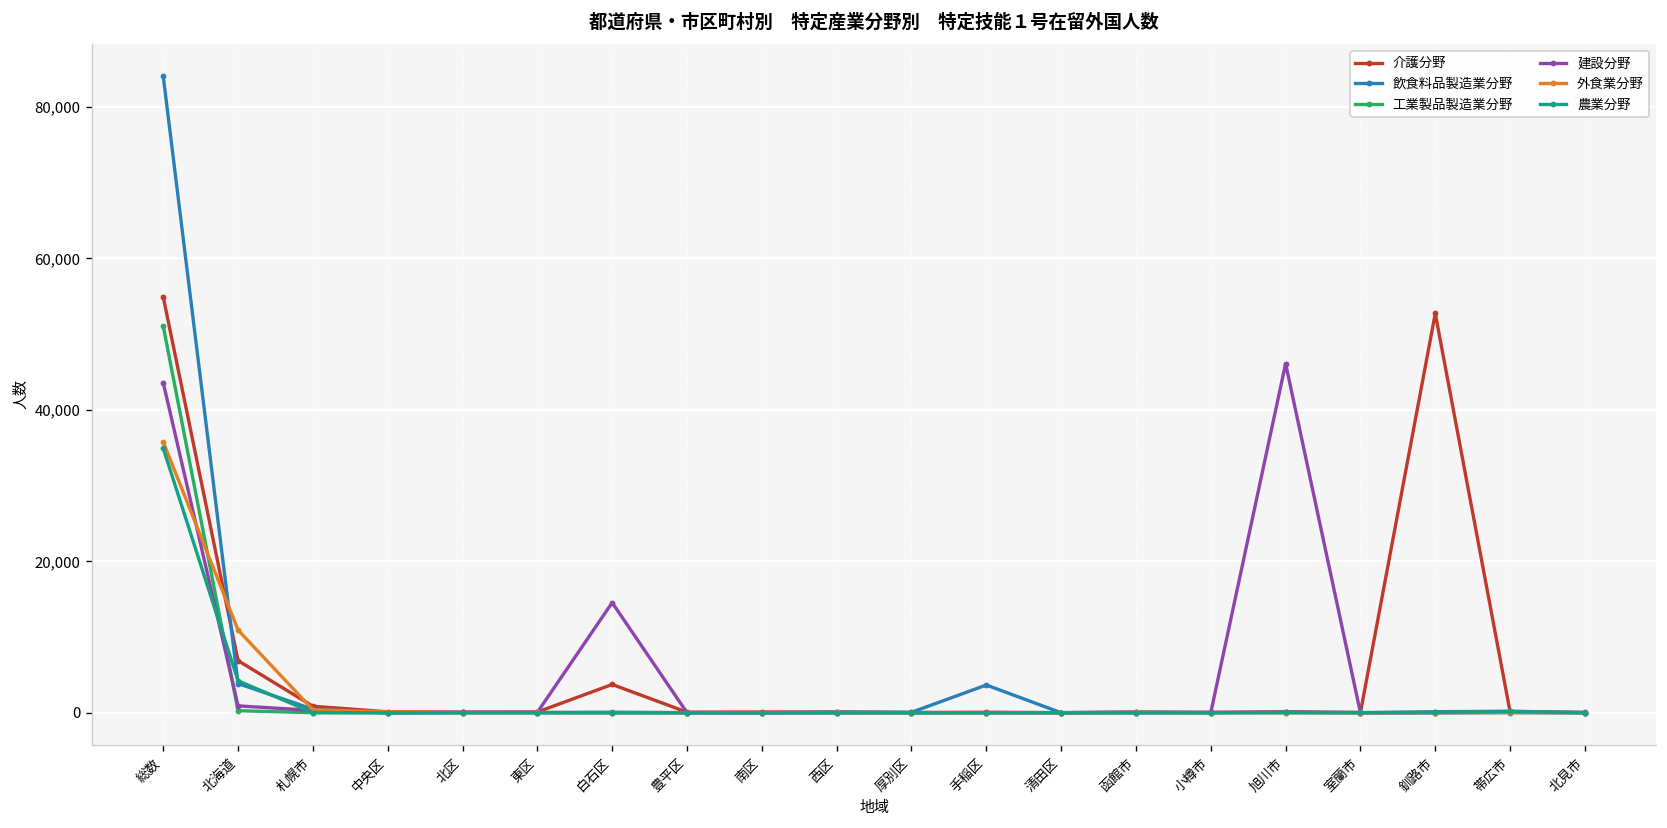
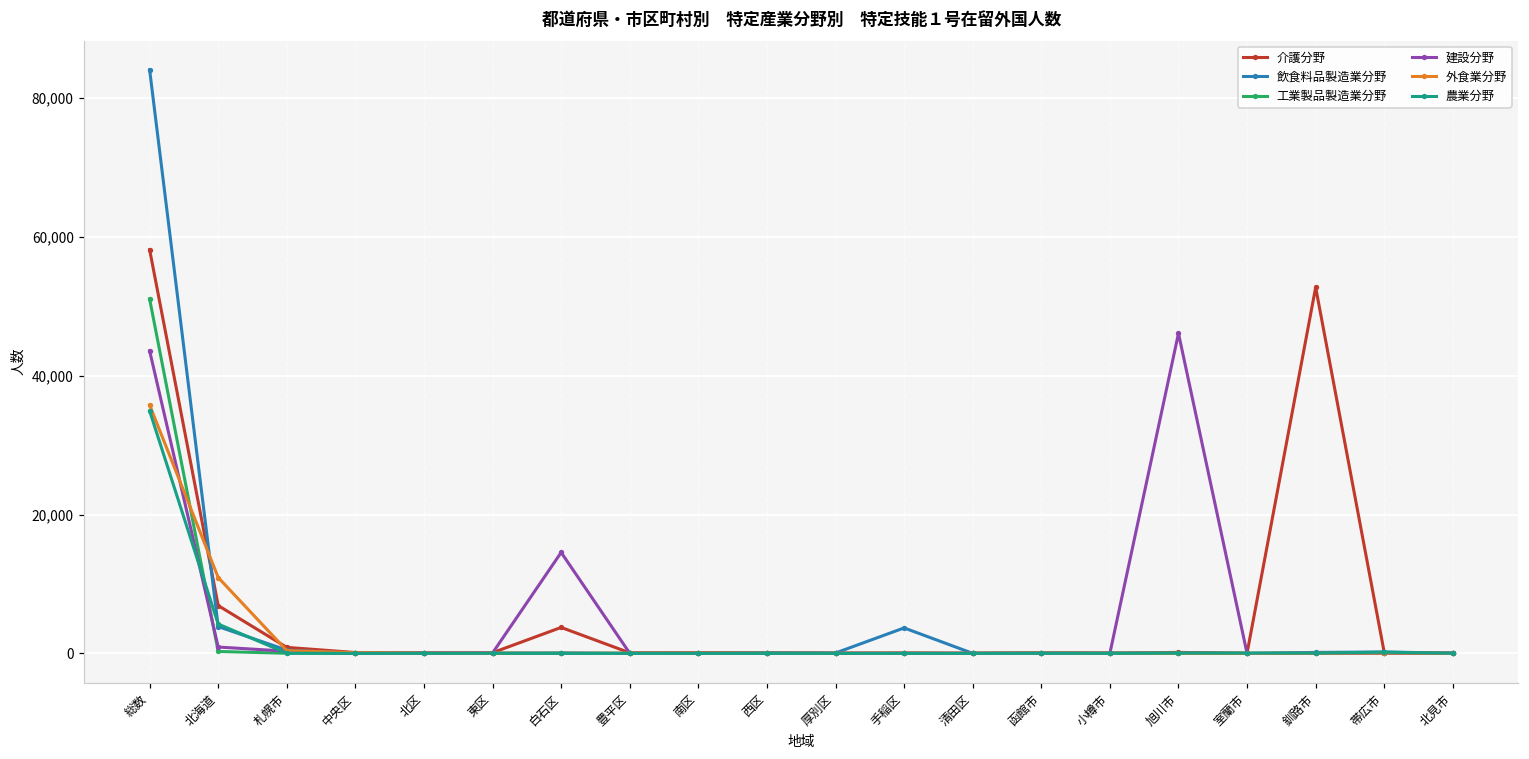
介護分野, 総数: 55,000 -> 58,000
